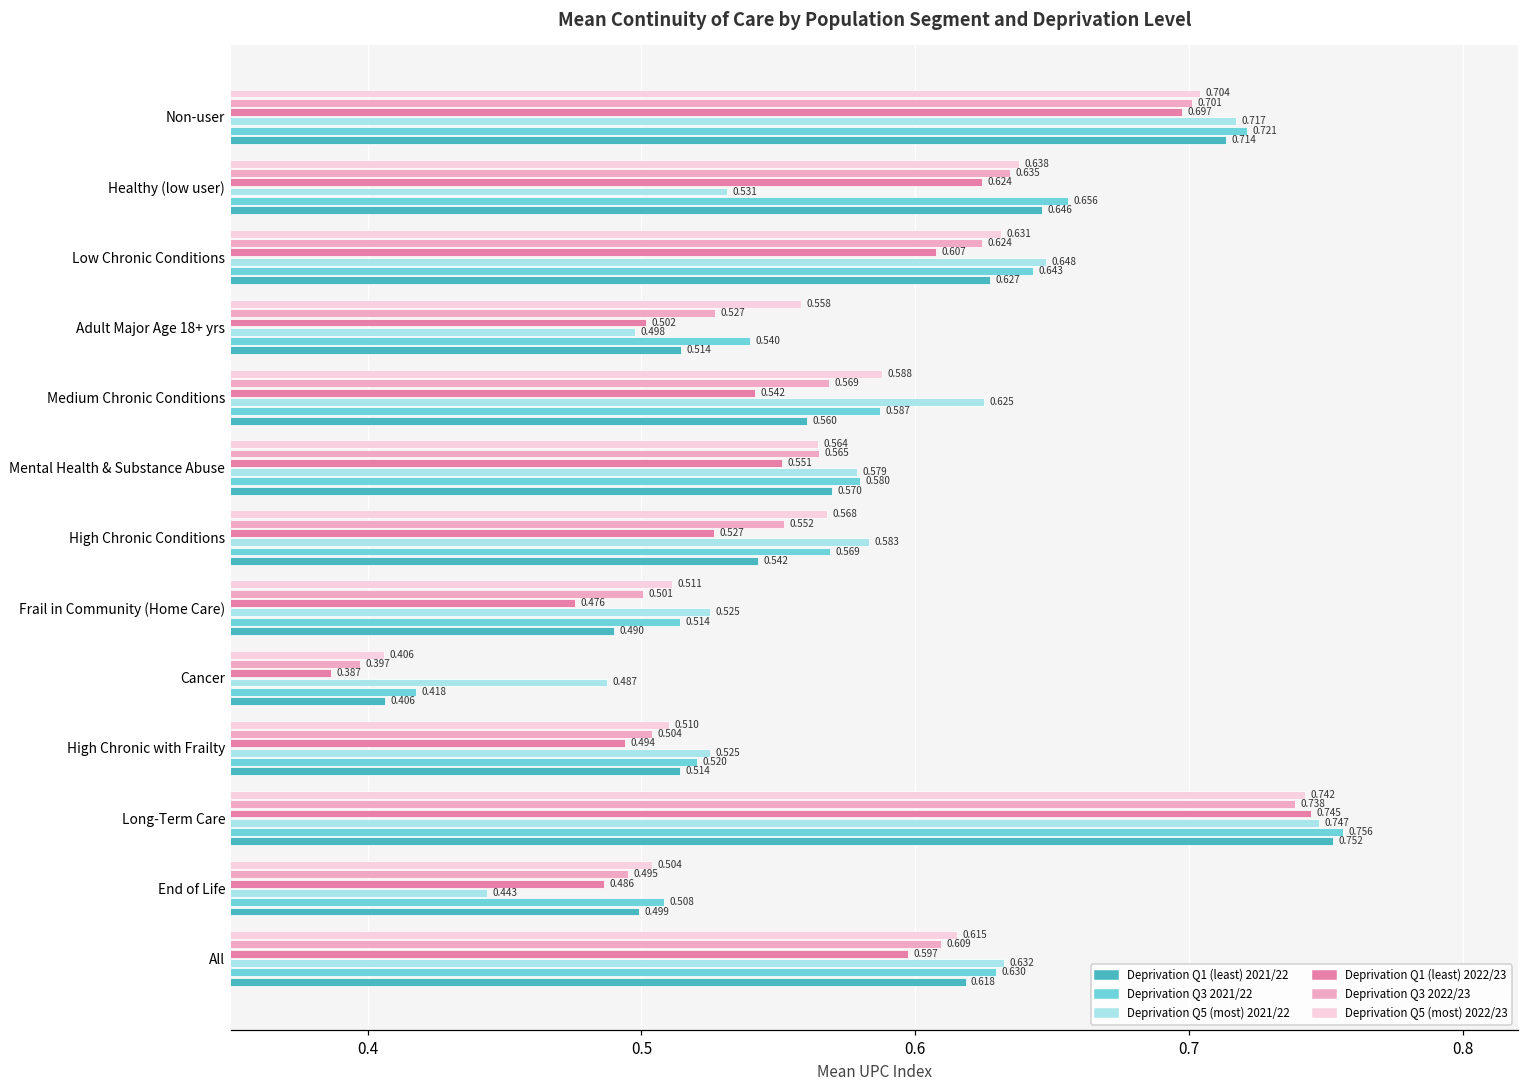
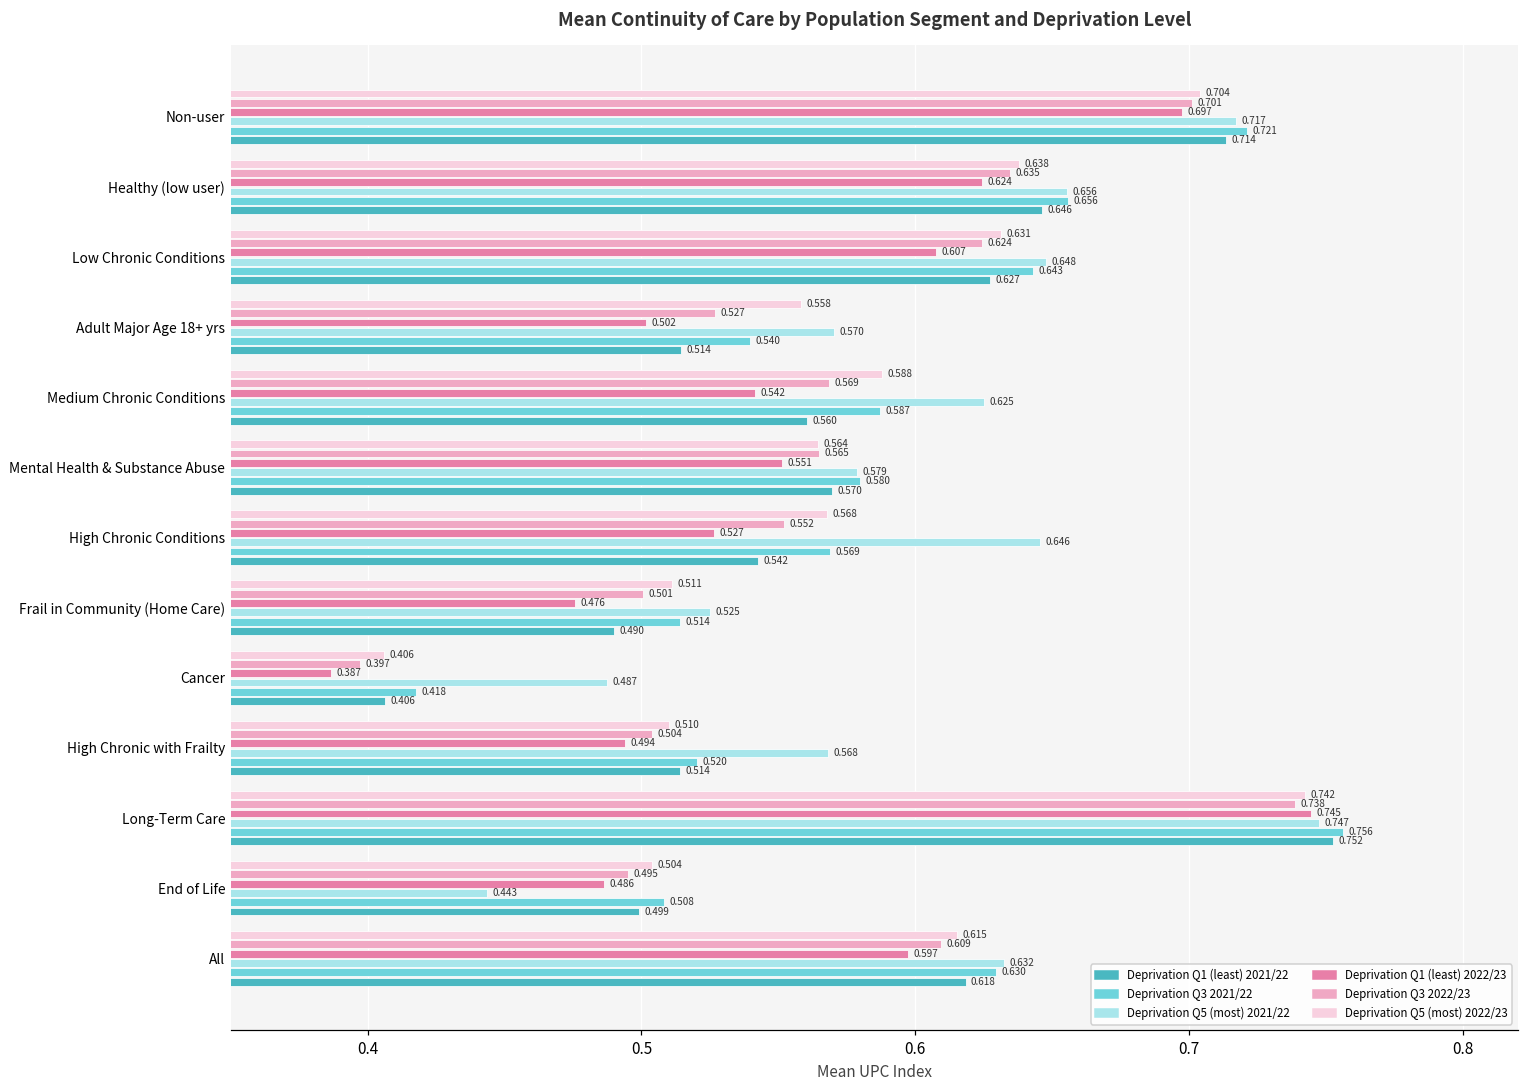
Deprivation Q5 (most) 2021/22, Healthy (low user): 0.531 -> 0.656
Deprivation Q5 (most) 2021/22, Adult Major Age 18+ yrs: 0.498 -> 0.570
Deprivation Q5 (most) 2021/22, High Chronic Conditions: 0.583 -> 0.646
Deprivation Q5 (most) 2021/22, High Chronic with Frailty: 0.525 -> 0.568
